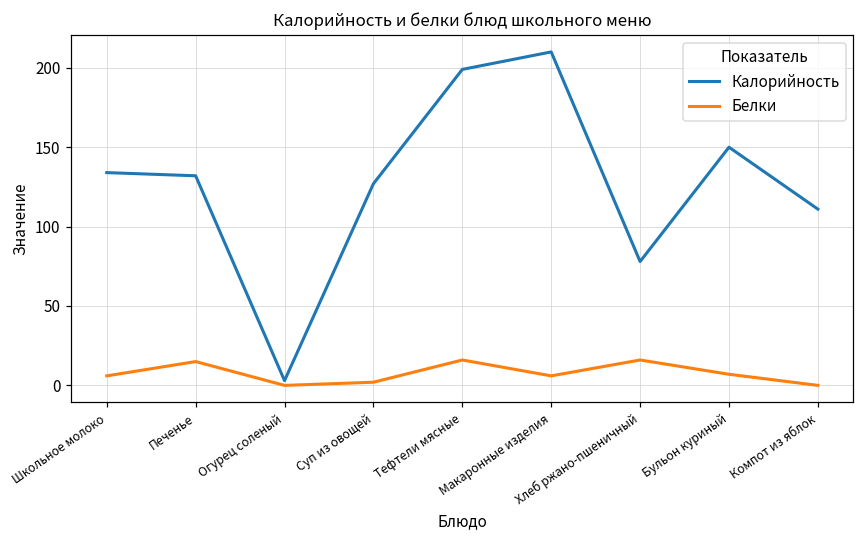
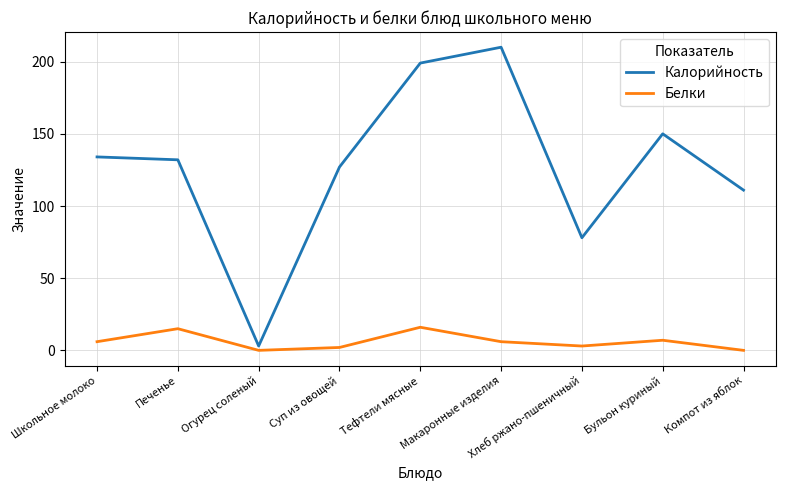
Белки, Хлеб ржано-пшеничный: 16 -> 3
